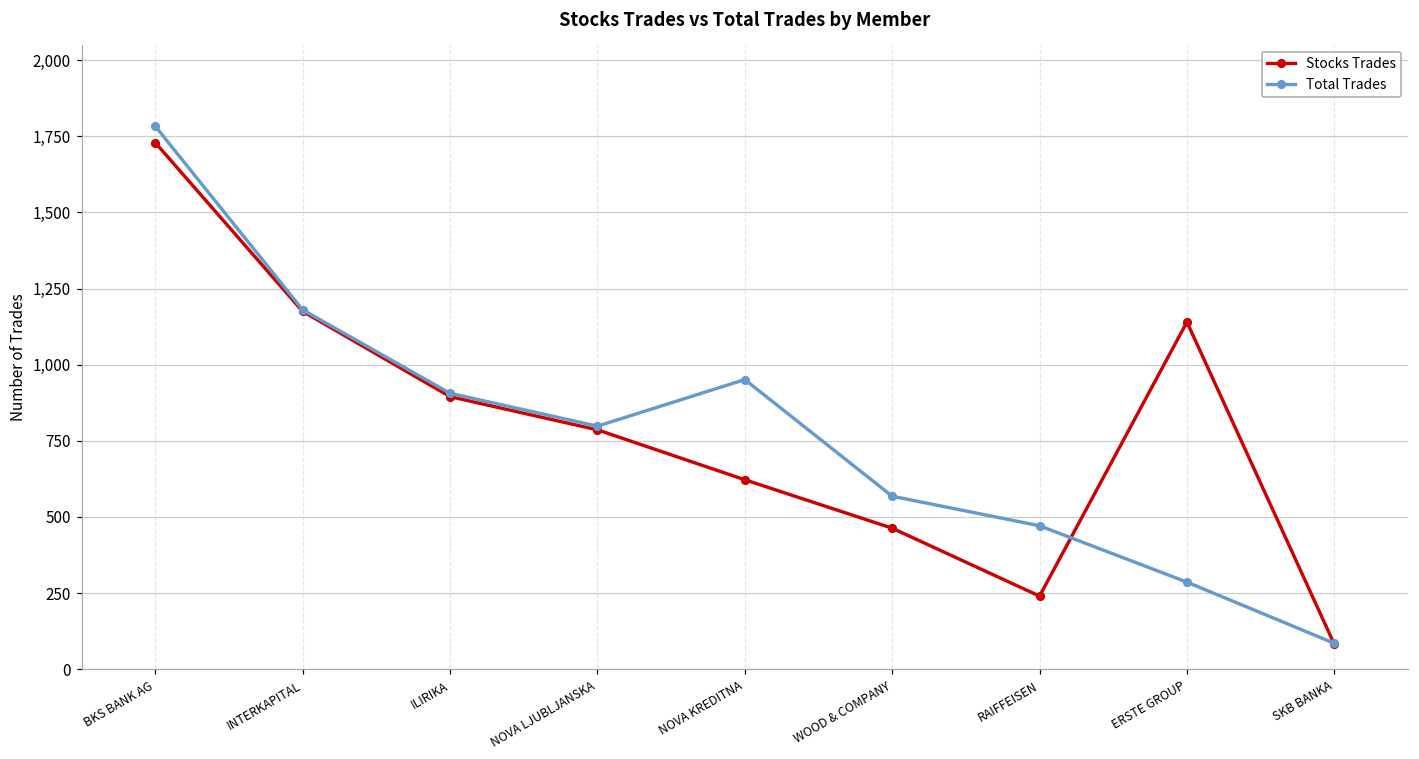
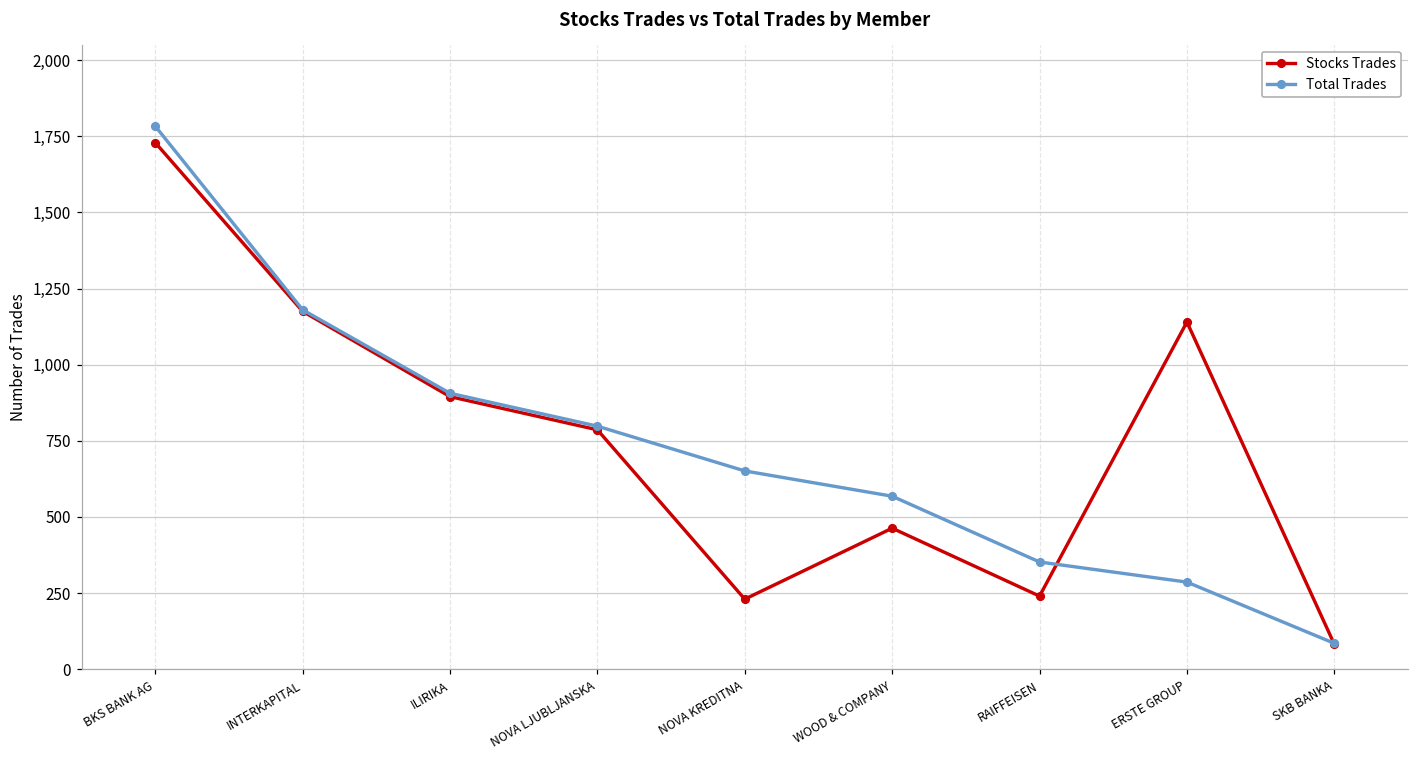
Stocks Trades, NOVA KREDITNA: 620 -> 230
Total Trades, NOVA KREDITNA: 950 -> 650
Total Trades, RAIFFEISEN: 470 -> 350
